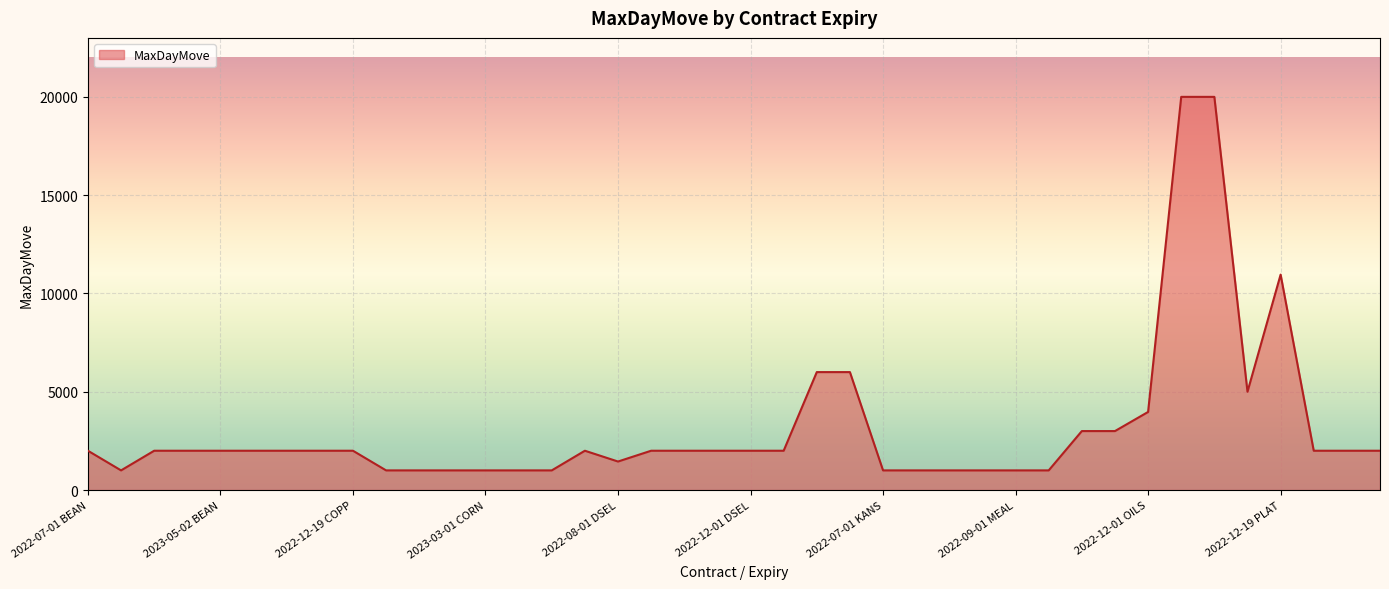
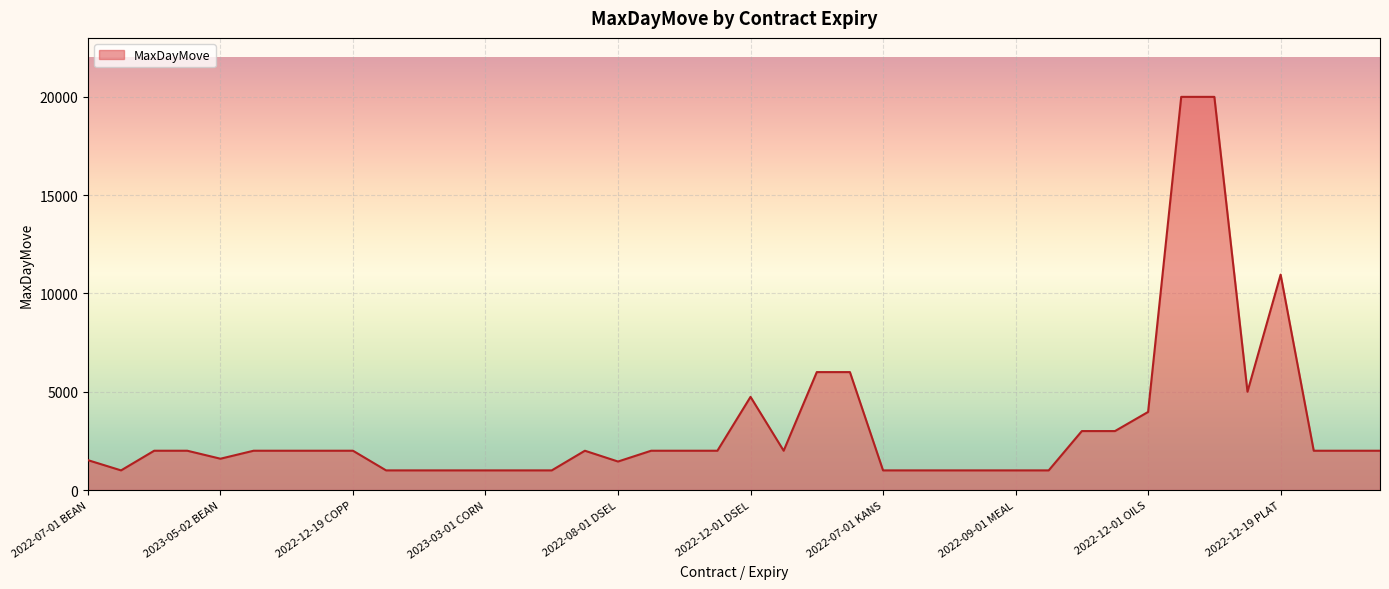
2022-07-01 BEAN: 2000 -> 1500
2023-05-02 BEAN: 2000 -> 1600
2022-12-01 DSEL: 2000 -> 4700
